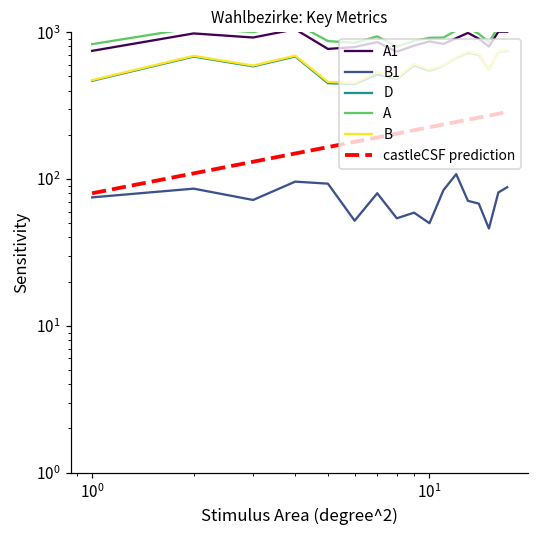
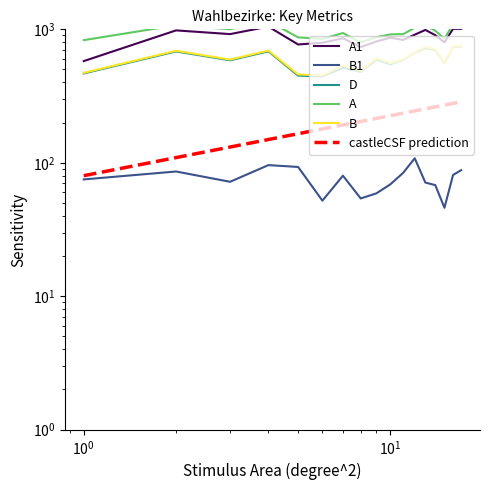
A1, 10^0: 700 -> 580
B1, 10^1: 50 -> 70
